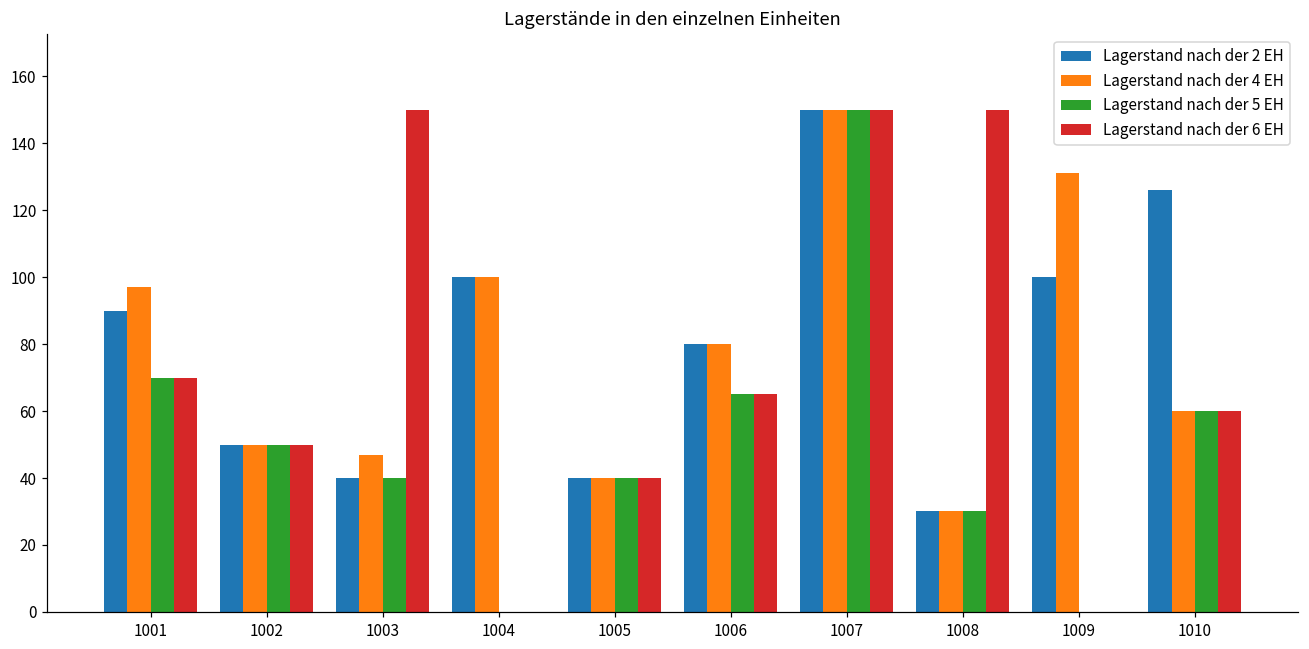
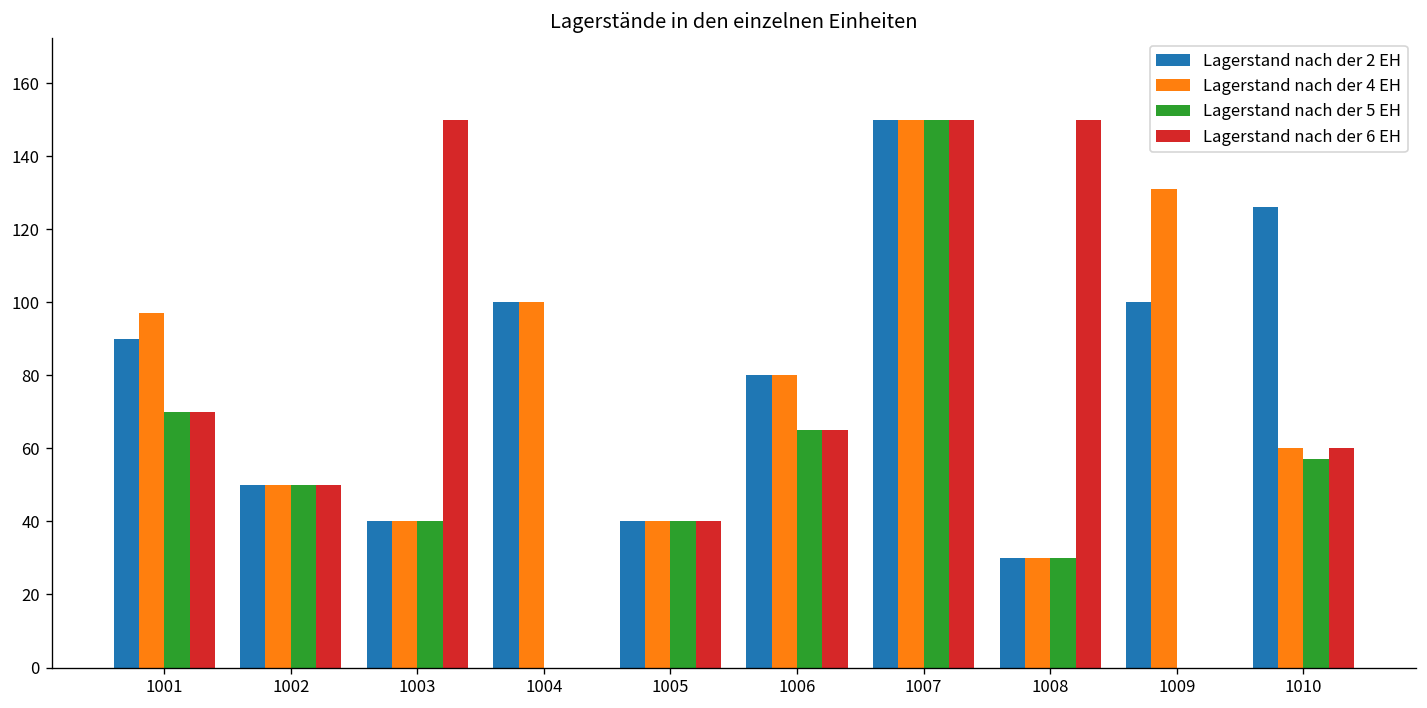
Lagerstand nach der 4 EH, 1003: 47 -> 40
Lagerstand nach der 5 EH, 1010: 60 -> 57
